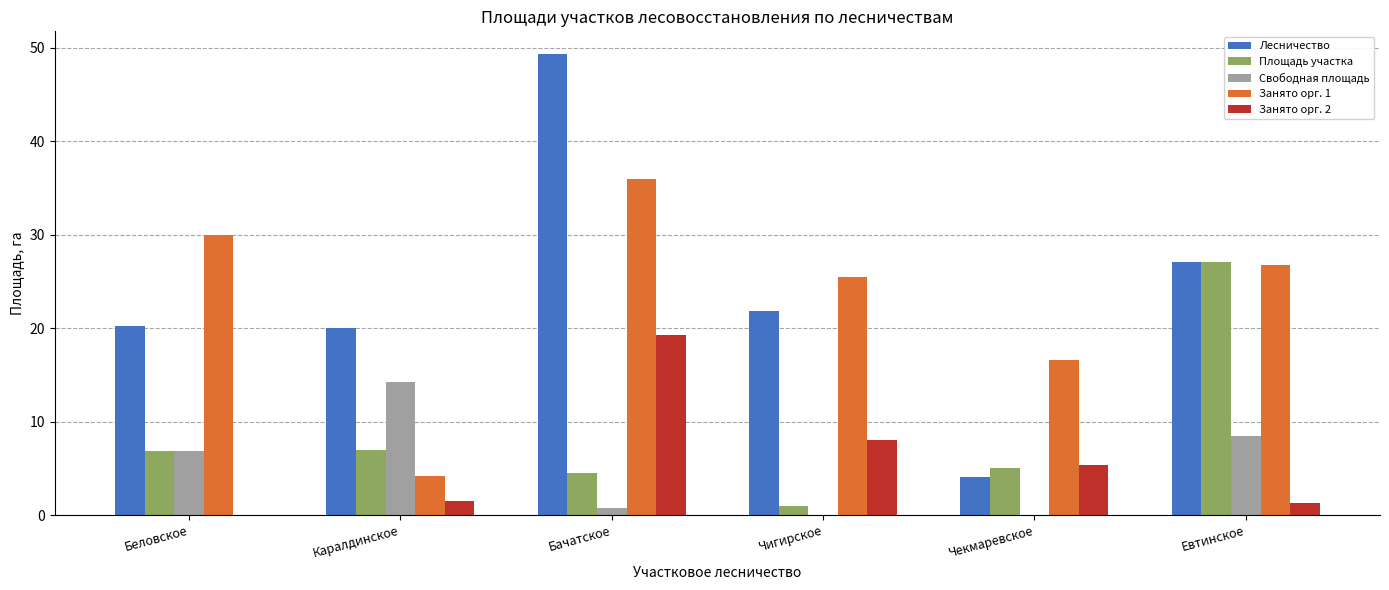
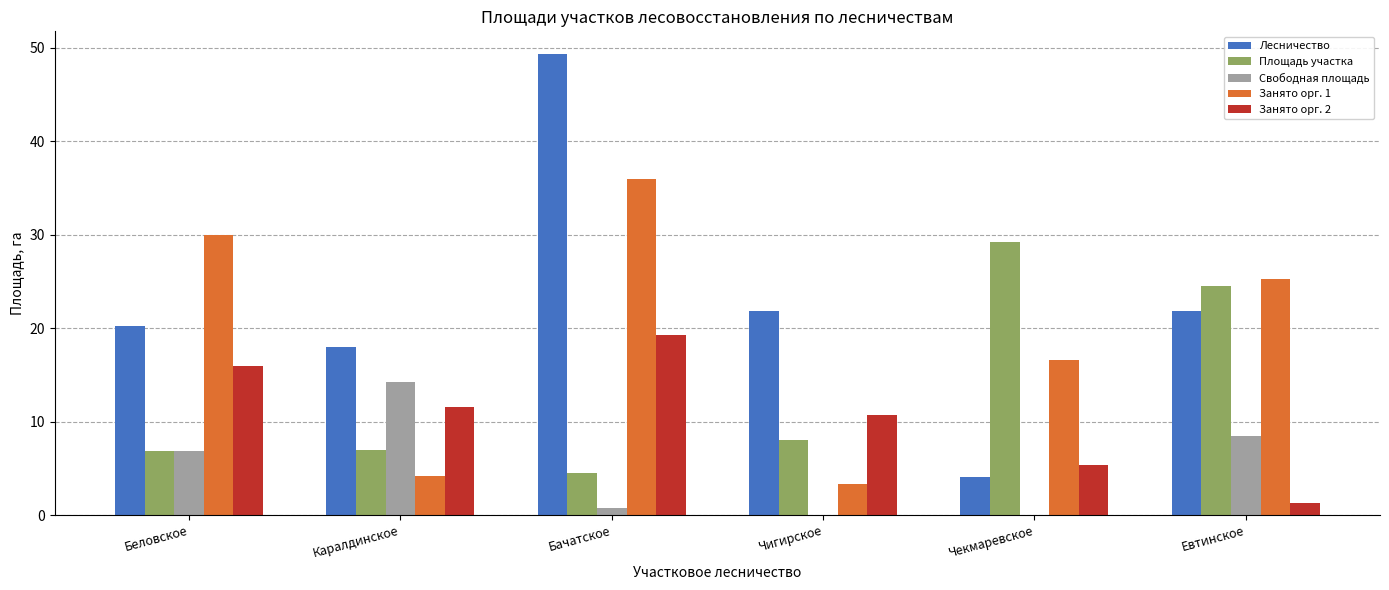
Занято орг. 2, Беловское: 0 -> 16
Лесничество, Каралдинское: 20 -> 18
Занято орг. 2, Каралдинское: 1 -> 12
Площадь участка, Чигирское: 1 -> 8
Занято орг. 1, Чигирское: 26 -> 3
Занято орг. 2, Чигирское: 8 -> 11
Площадь участка, Чекмаревское: 5 -> 29
Лесничество, Евтинское: 27 -> 22
Площадь участка, Евтинское: 27 -> 25
Занято орг. 1, Евтинское: 27 -> 25
